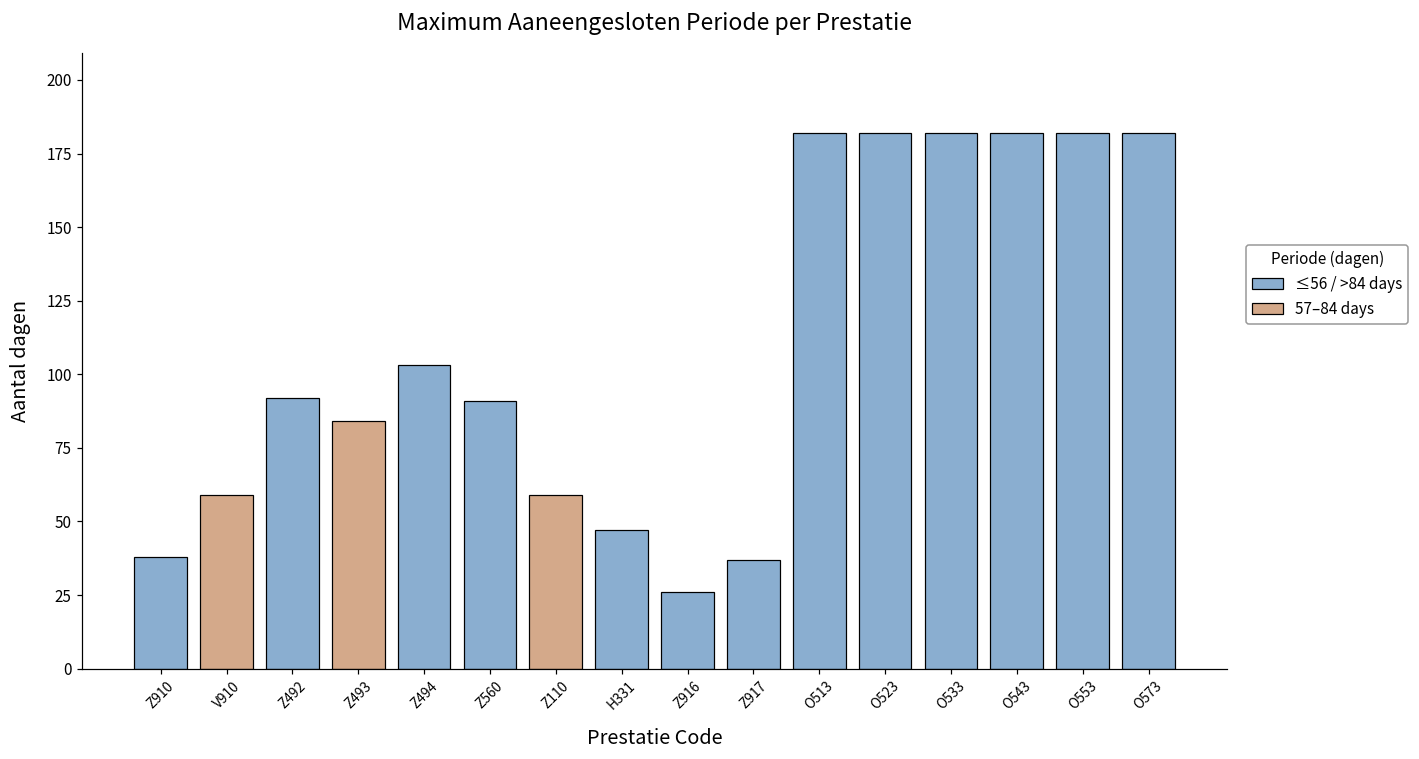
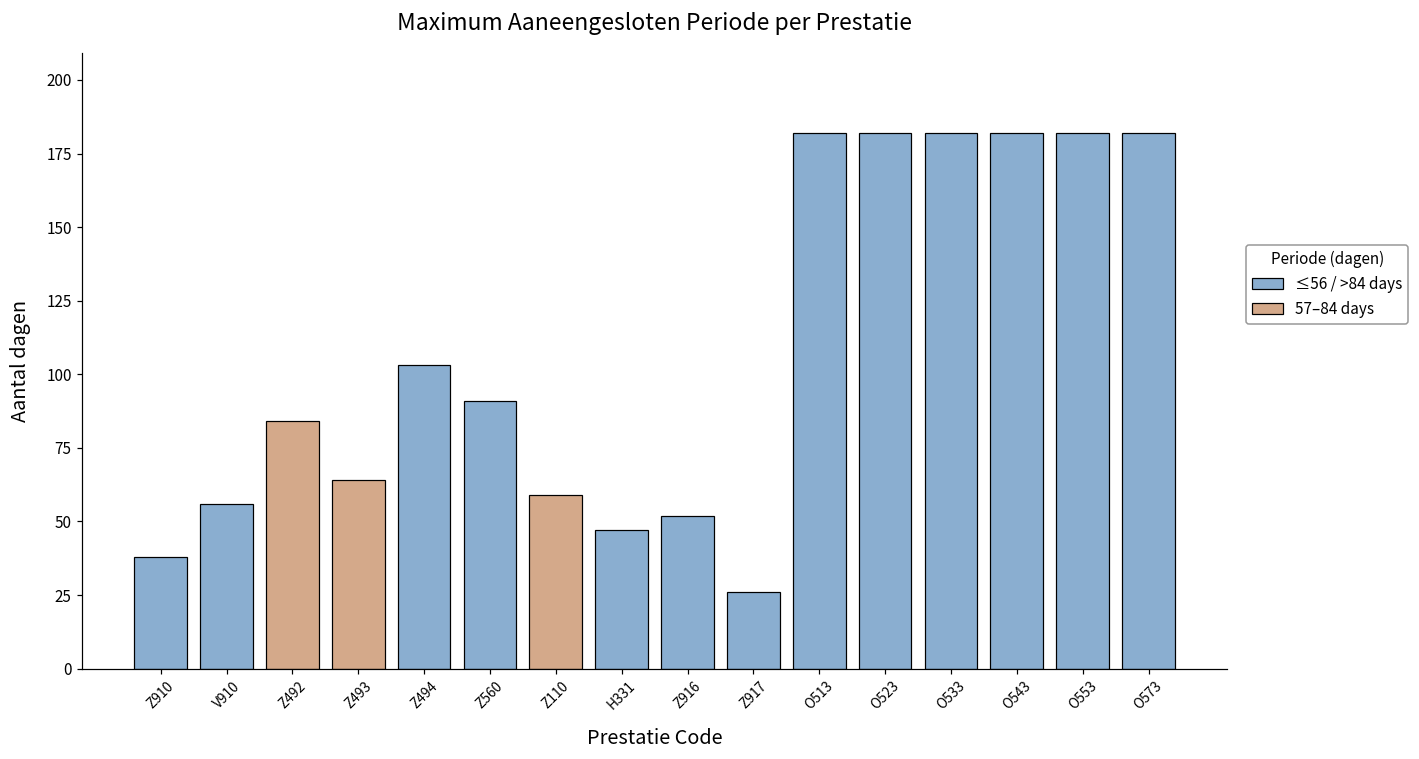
V910: 59 -> 56
Z492: 92 -> 84
Z493: 84 -> 64
Z916: 26 -> 52
Z917: 37 -> 26
